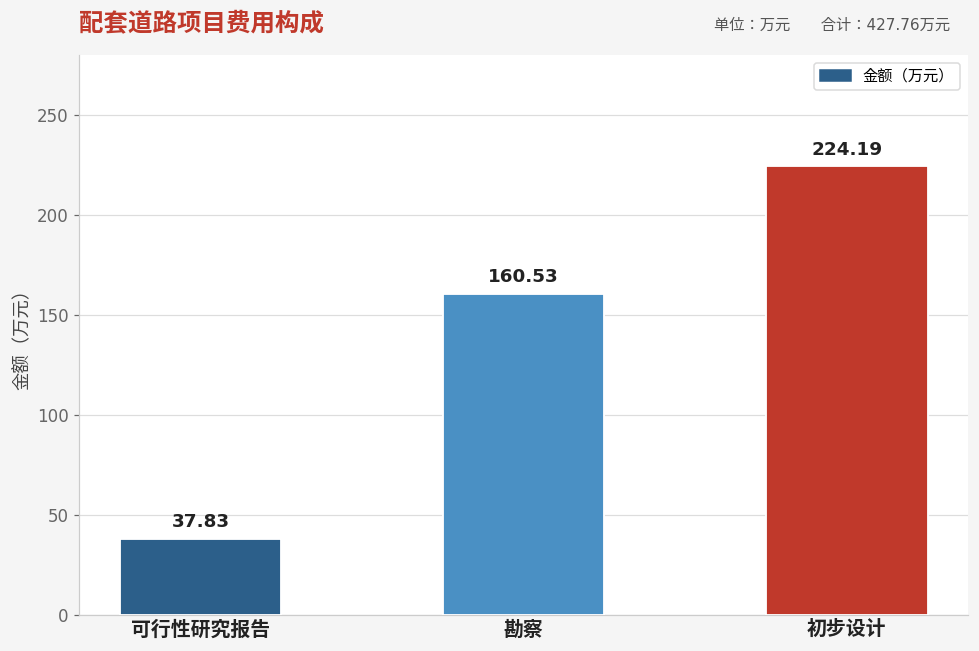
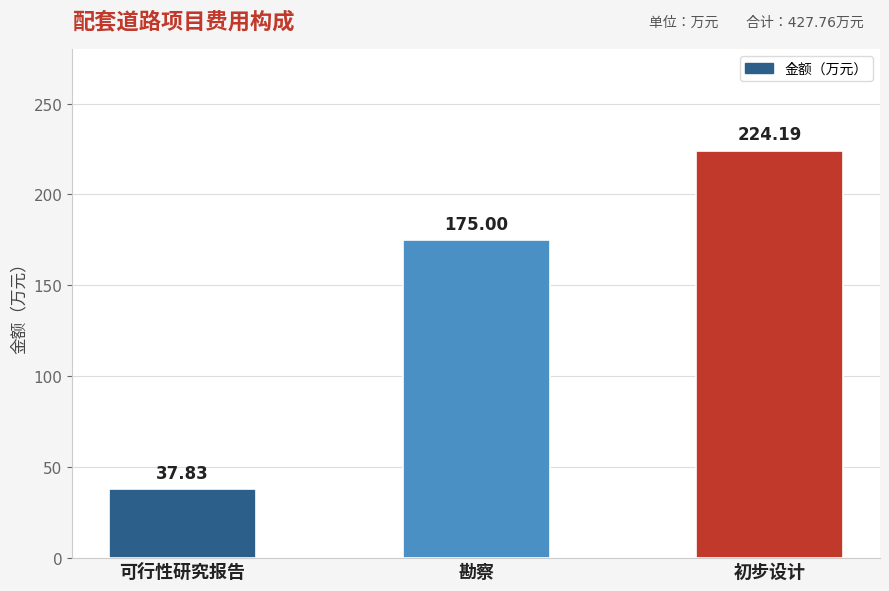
勘察: 160.53 -> 175.00
